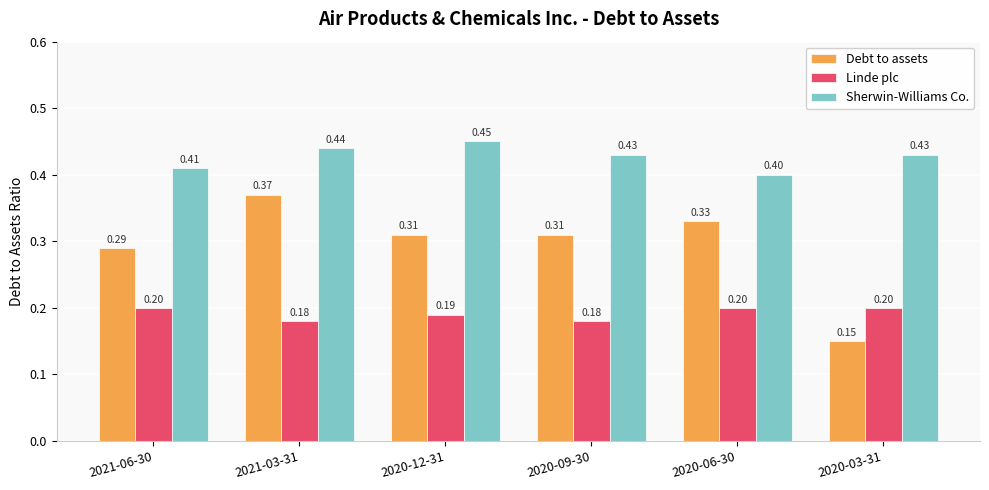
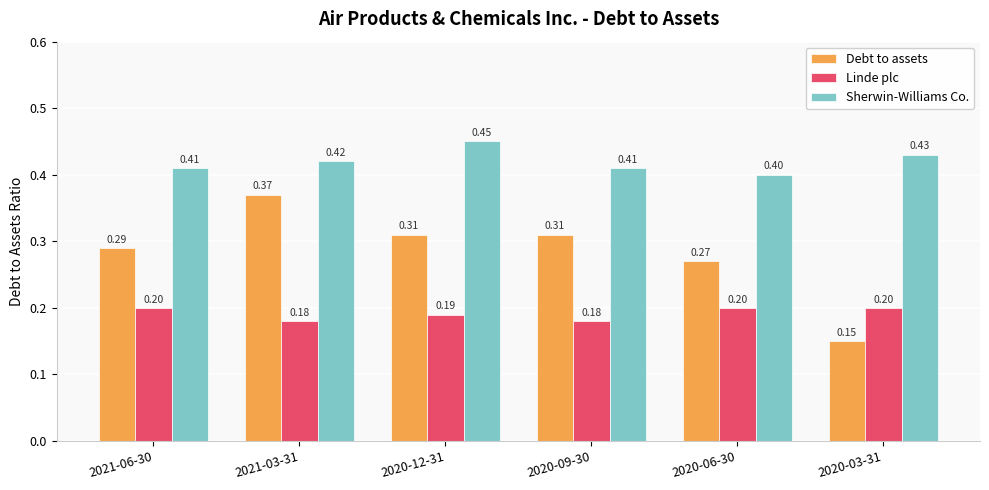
Sherwin-Williams Co., 2021-03-31: 0.44 -> 0.42
Sherwin-Williams Co., 2020-09-30: 0.43 -> 0.41
Debt to assets, 2020-06-30: 0.33 -> 0.27
